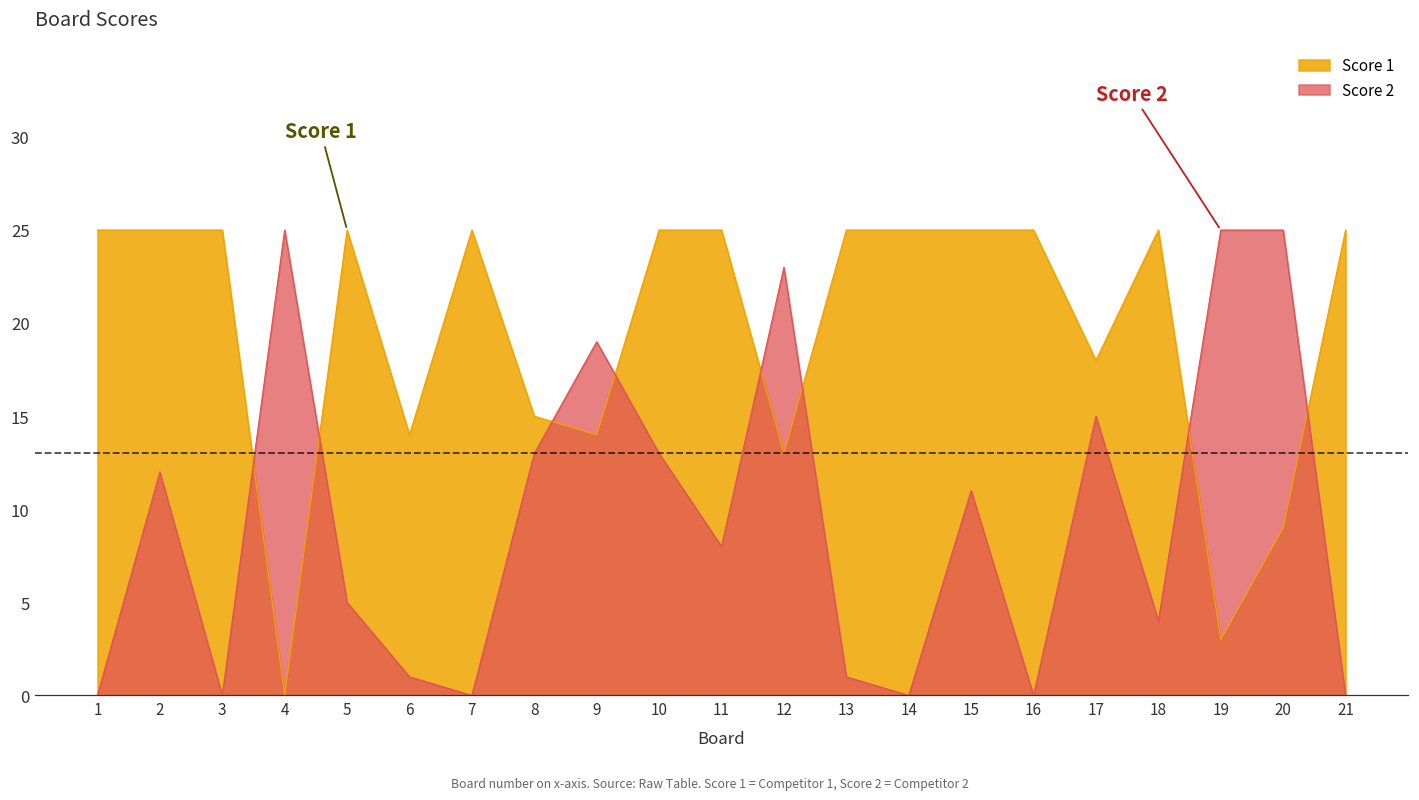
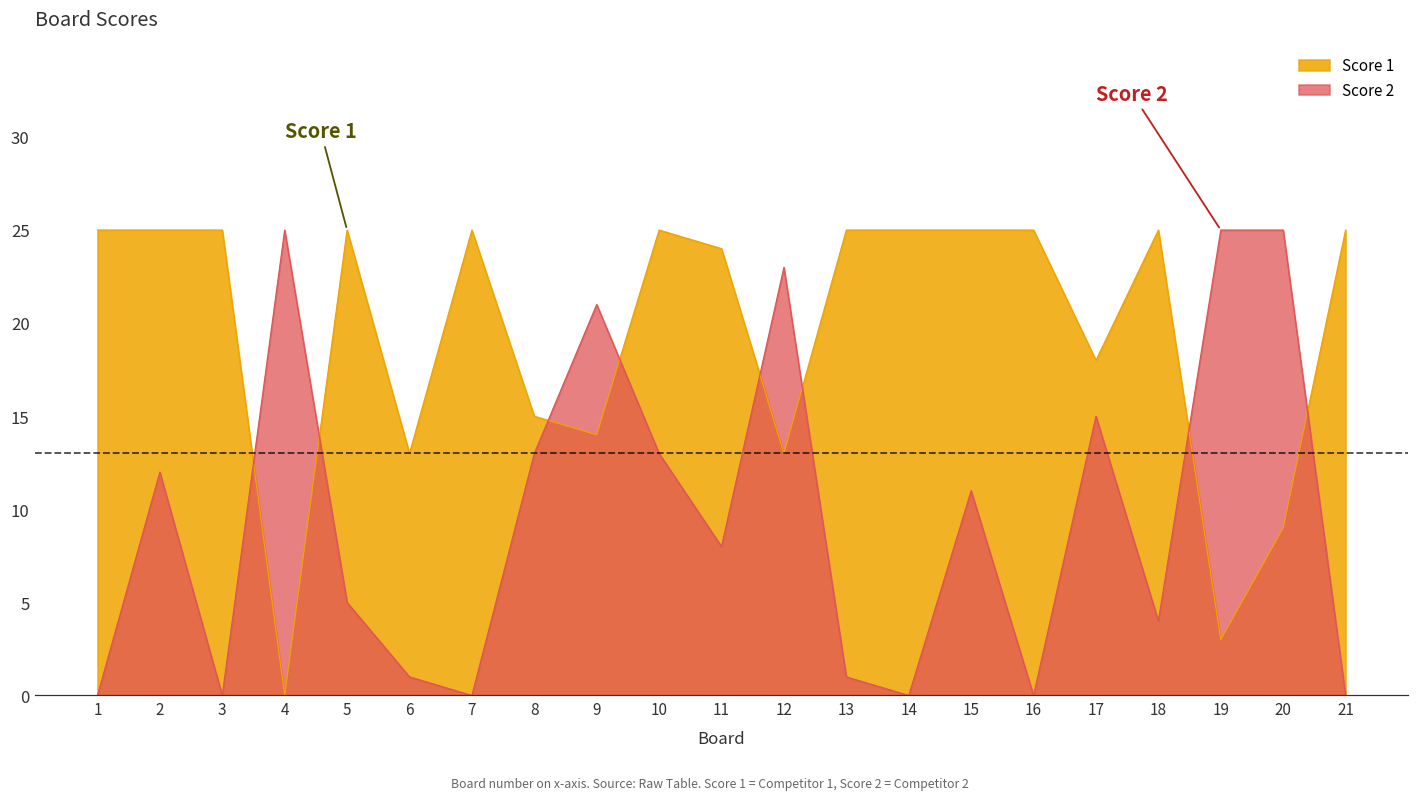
Score 1, 6: 14 -> 13
Score 2, 9: 19 -> 21
Score 1, 11: 25 -> 24
